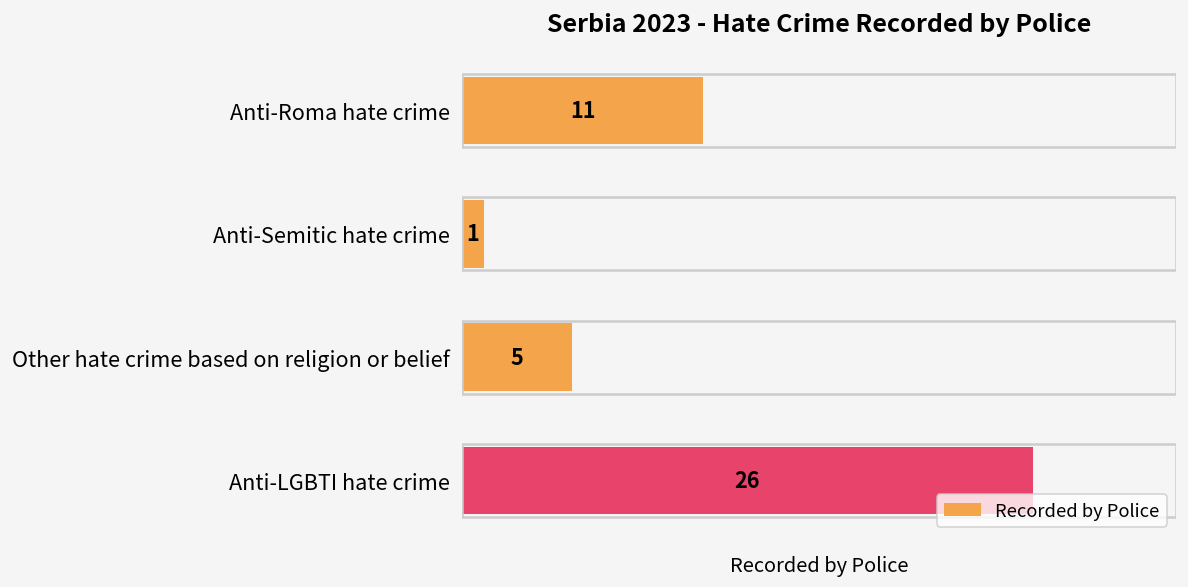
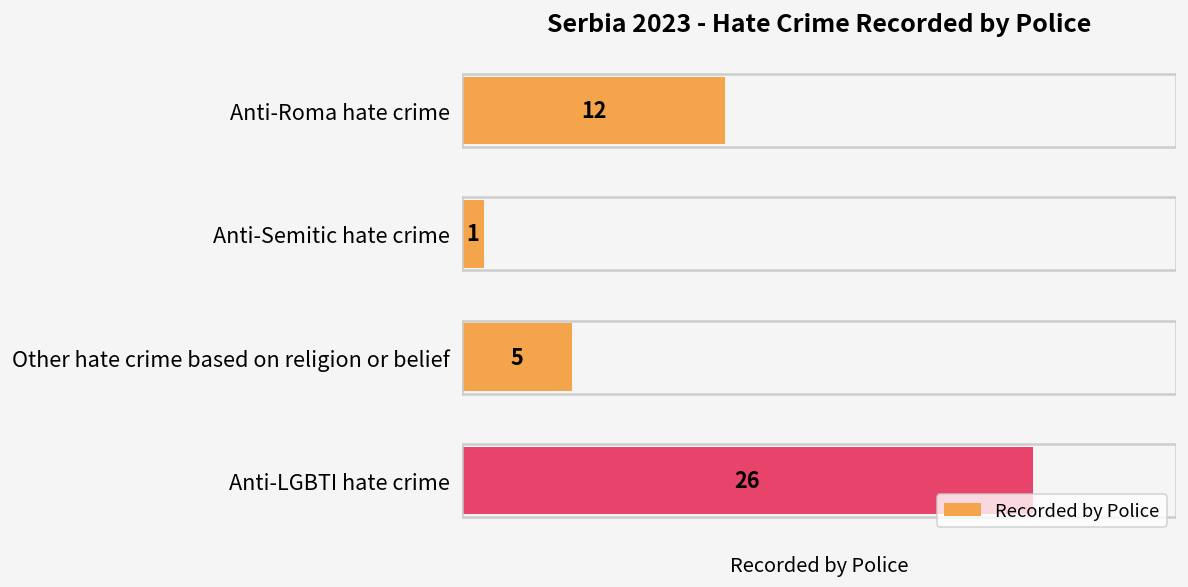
Anti-Roma hate crime: 11 -> 12
